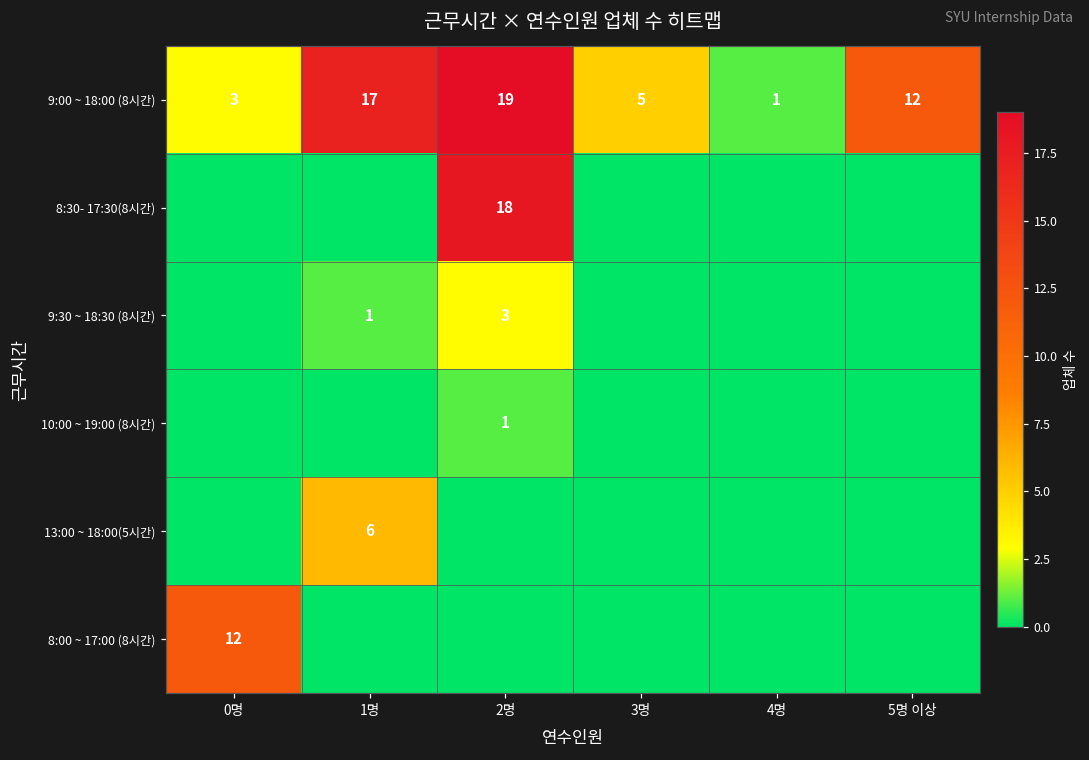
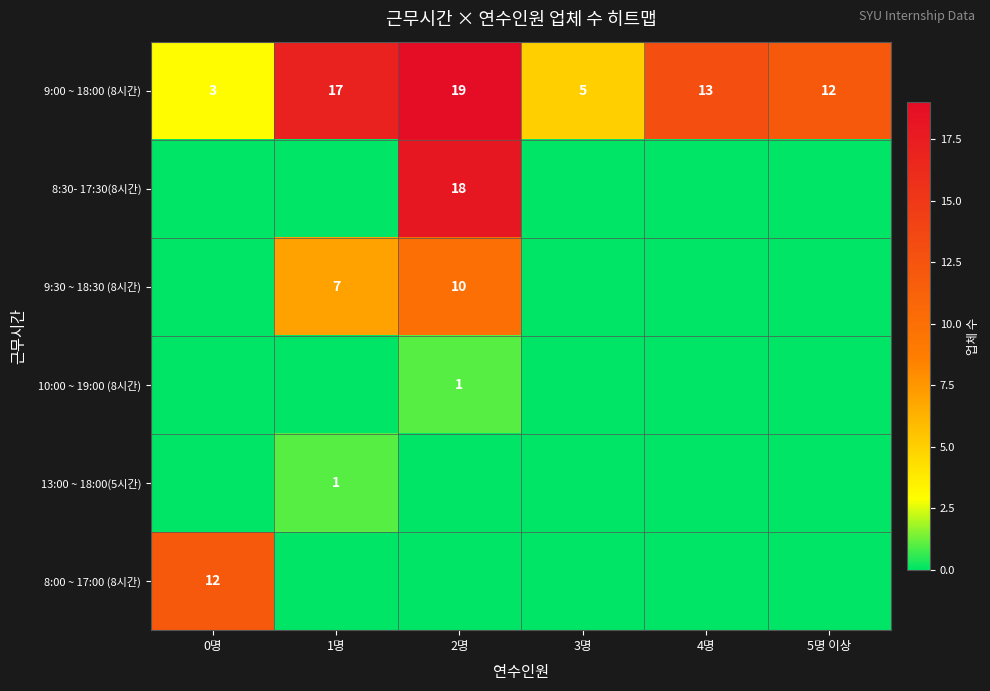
9:00 ~ 18:00 (8시간), 4명: 1 -> 13
9:30 ~ 18:30 (8시간), 1명: 1 -> 7
9:30 ~ 18:30 (8시간), 2명: 3 -> 10
13:00 ~ 18:00(5시간), 1명: 6 -> 1
